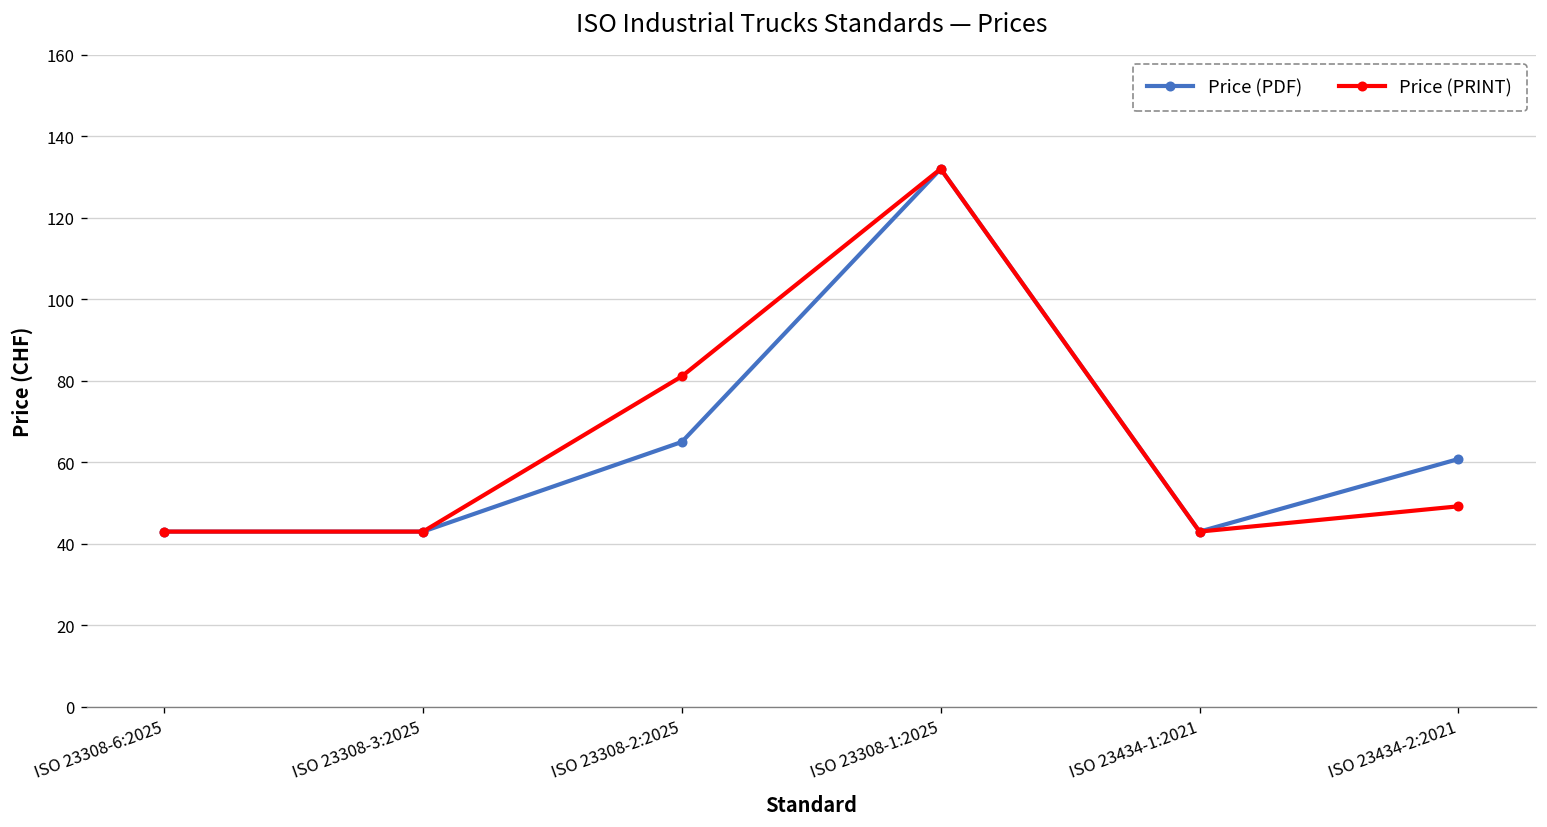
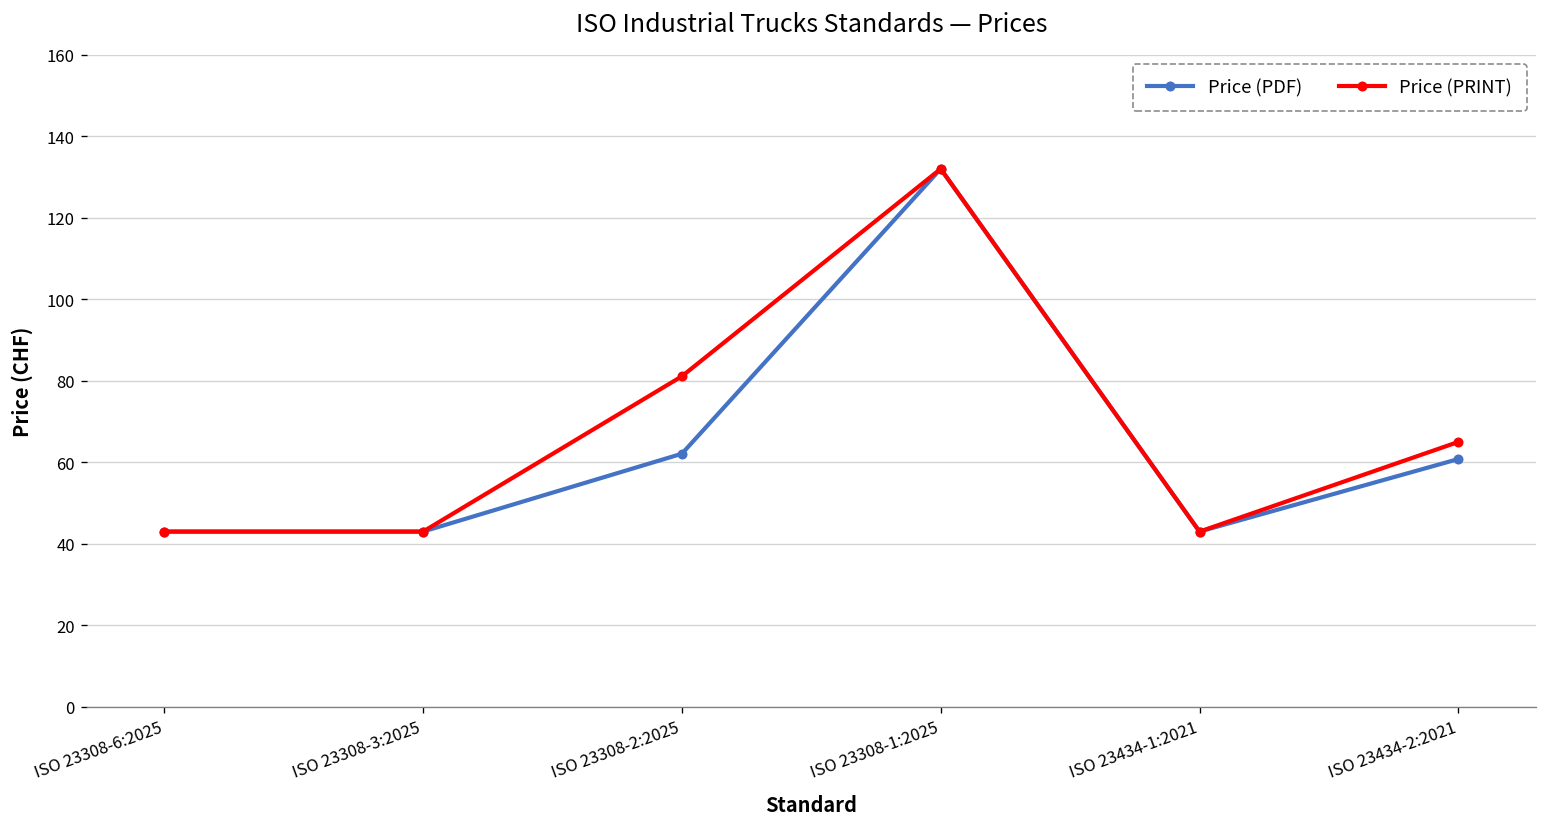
Price (PDF), ISO 23308-2:2025: 65 -> 62
Price (PRINT), ISO 23434-2:2021: 49 -> 65
